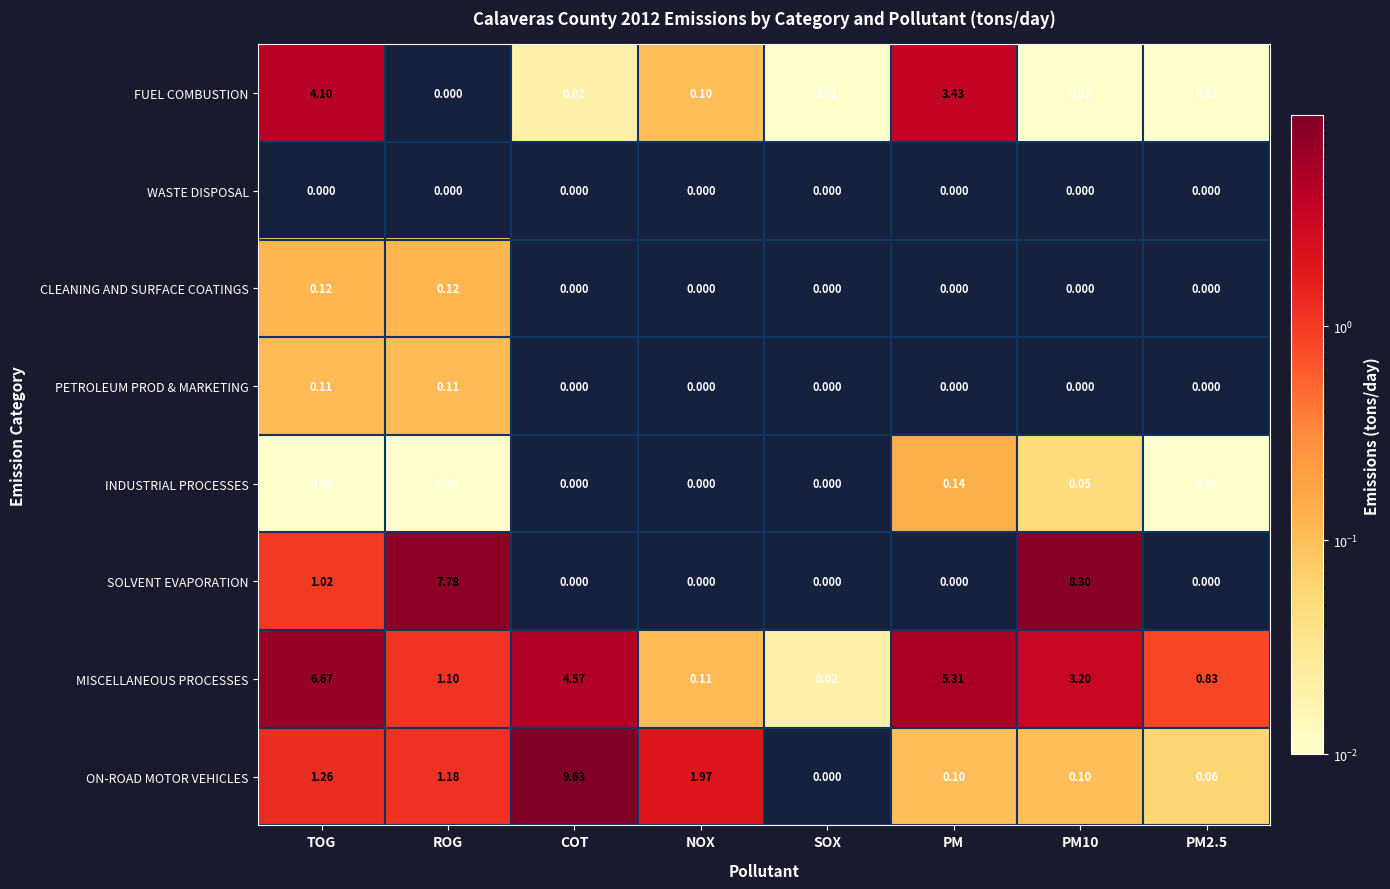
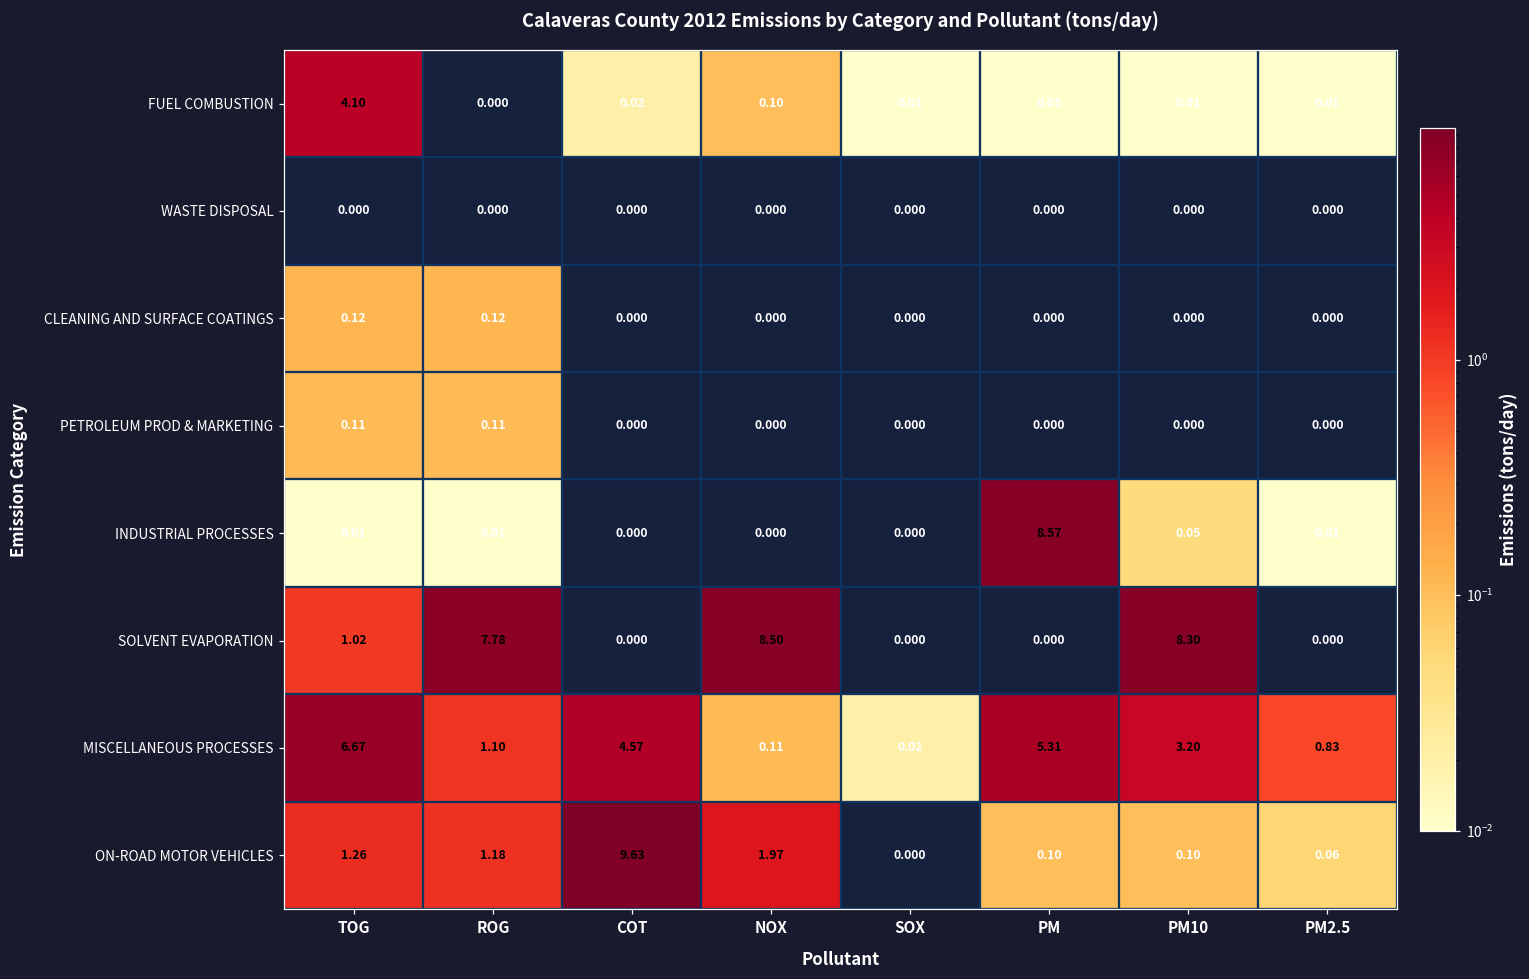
FUEL COMBUSTION, PM: 3.43 -> 0.01
INDUSTRIAL PROCESSES, PM: 0.14 -> 8.57
SOLVENT EVAPORATION, NOX: 0.000 -> 8.50
